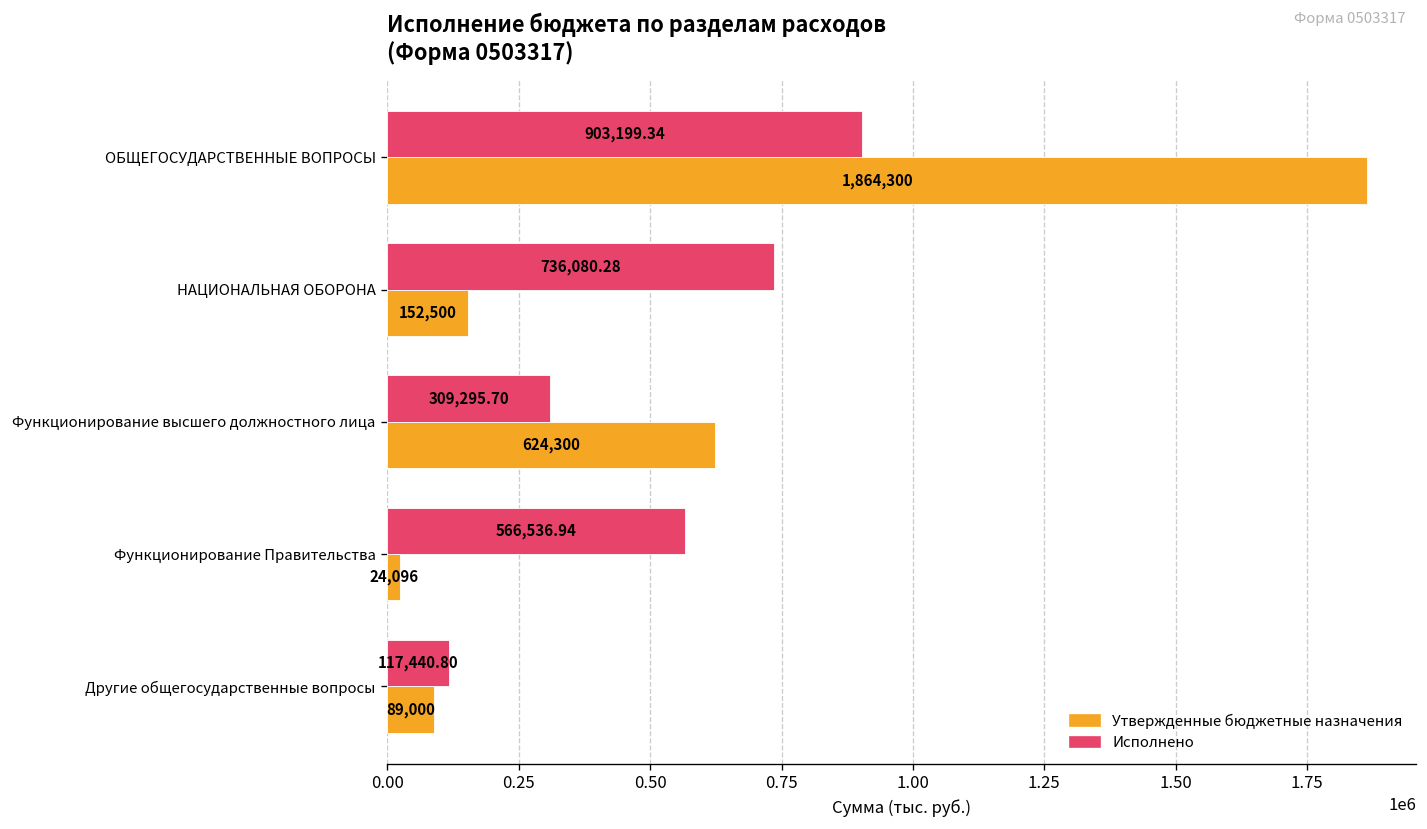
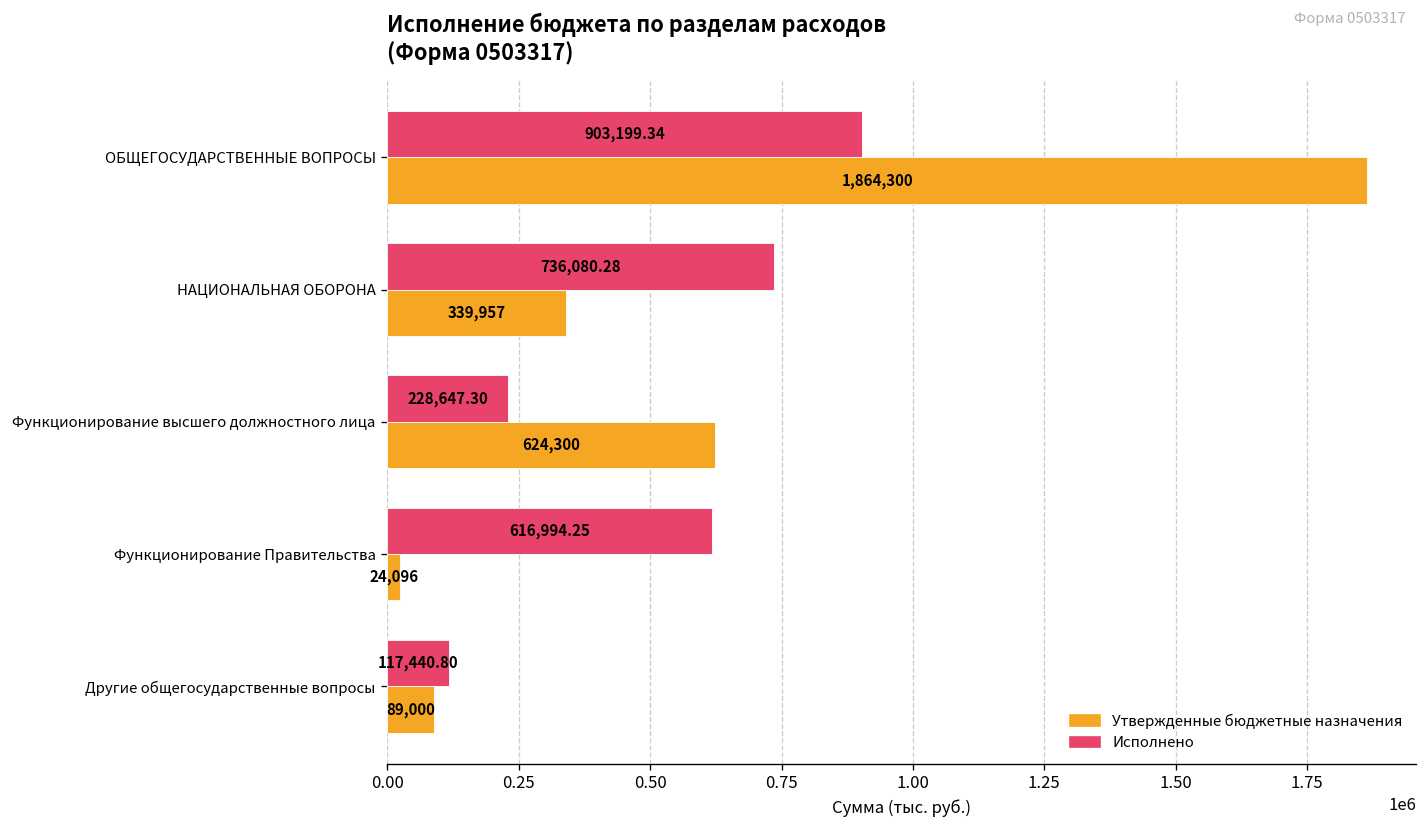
Утвержденные бюджетные назначения, НАЦИОНАЛЬНАЯ ОБОРОНА: 152,500 -> 339,957
Исполнено, Функционирование высшего должностного лица: 309,295.70 -> 228,647.30
Исполнено, Функционирование Правительства: 566,536.94 -> 616,994.25
